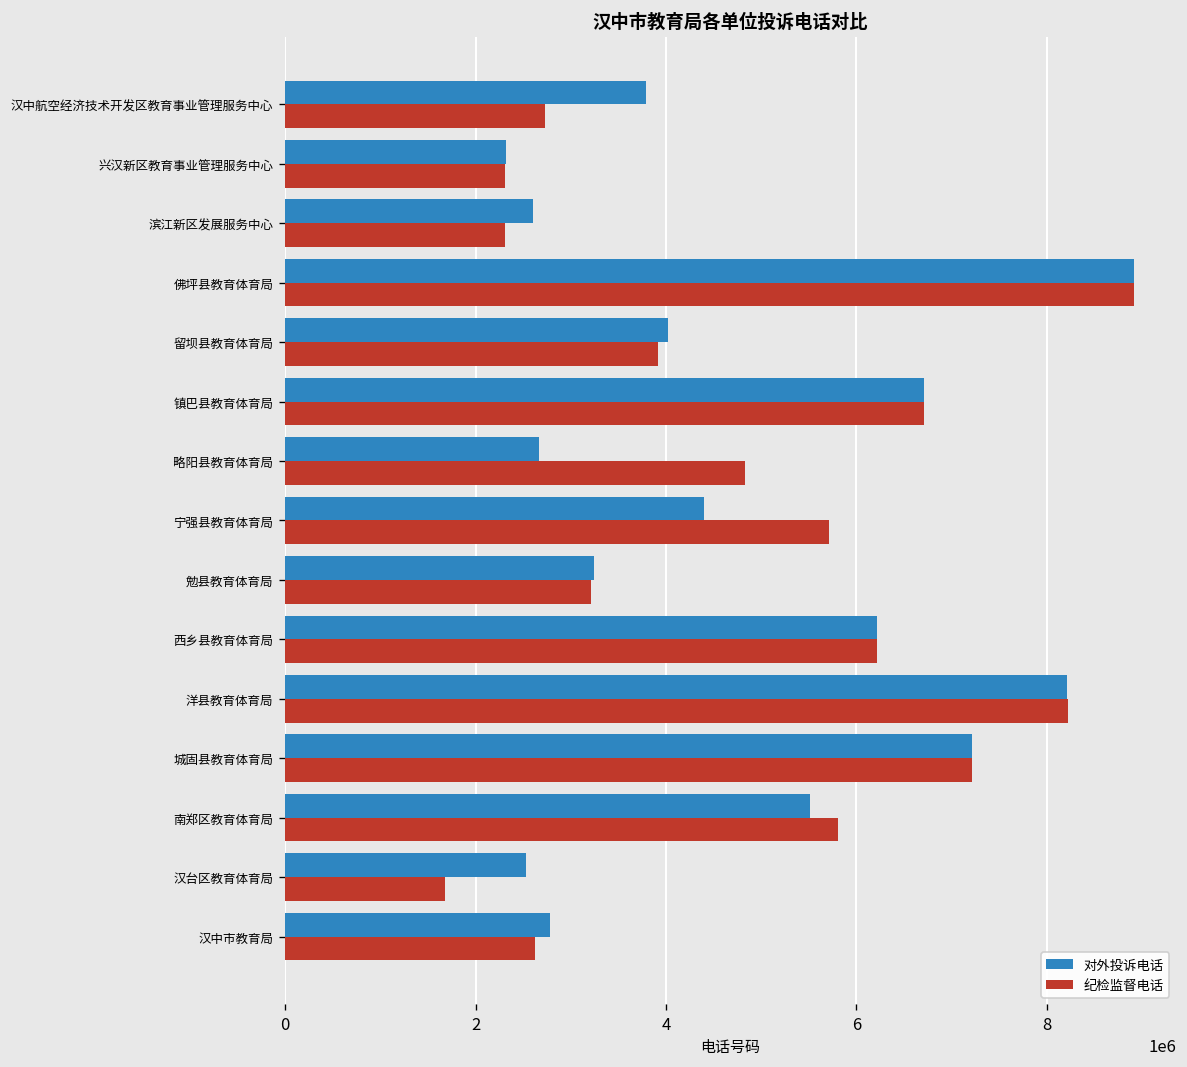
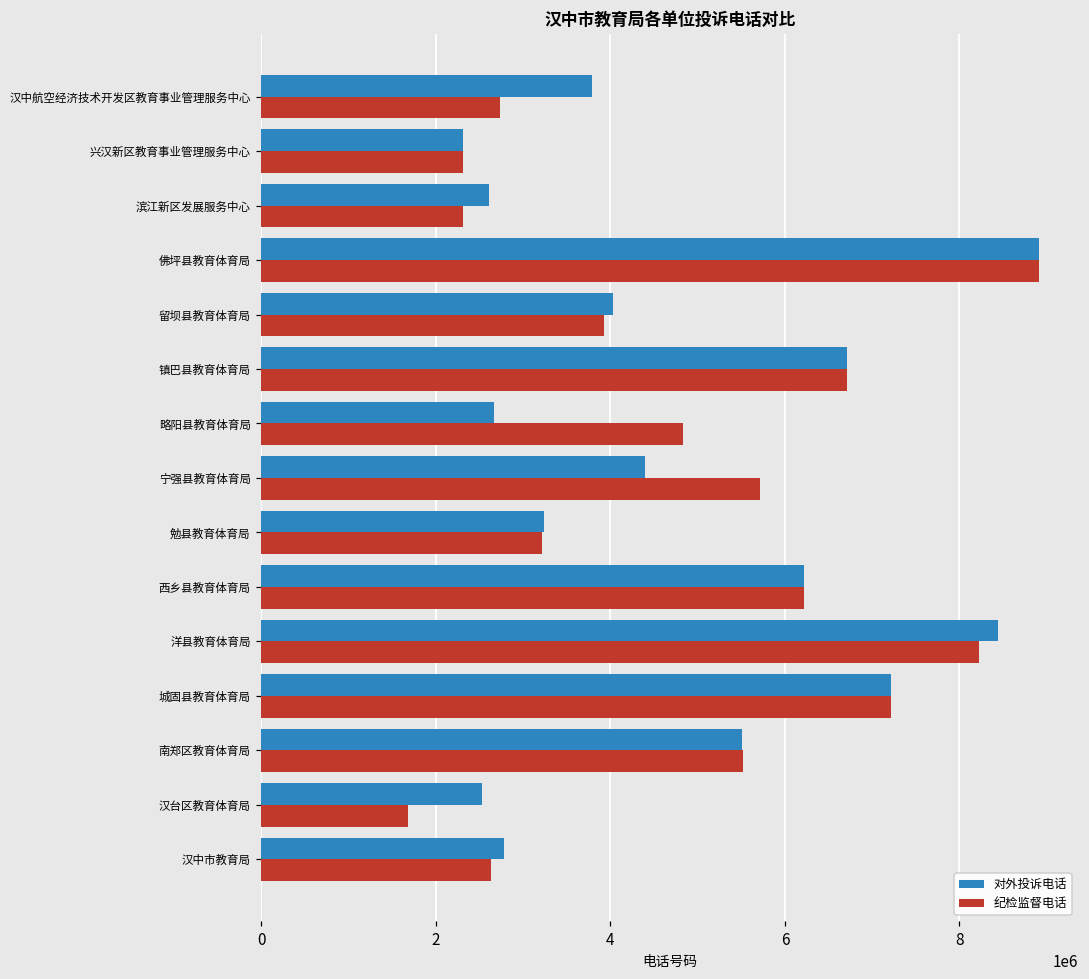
对外投诉电话, 洋县教育体育局: 8200000 -> 8400000
纪检监督电话, 南郑区教育体育局: 5800000 -> 5500000
